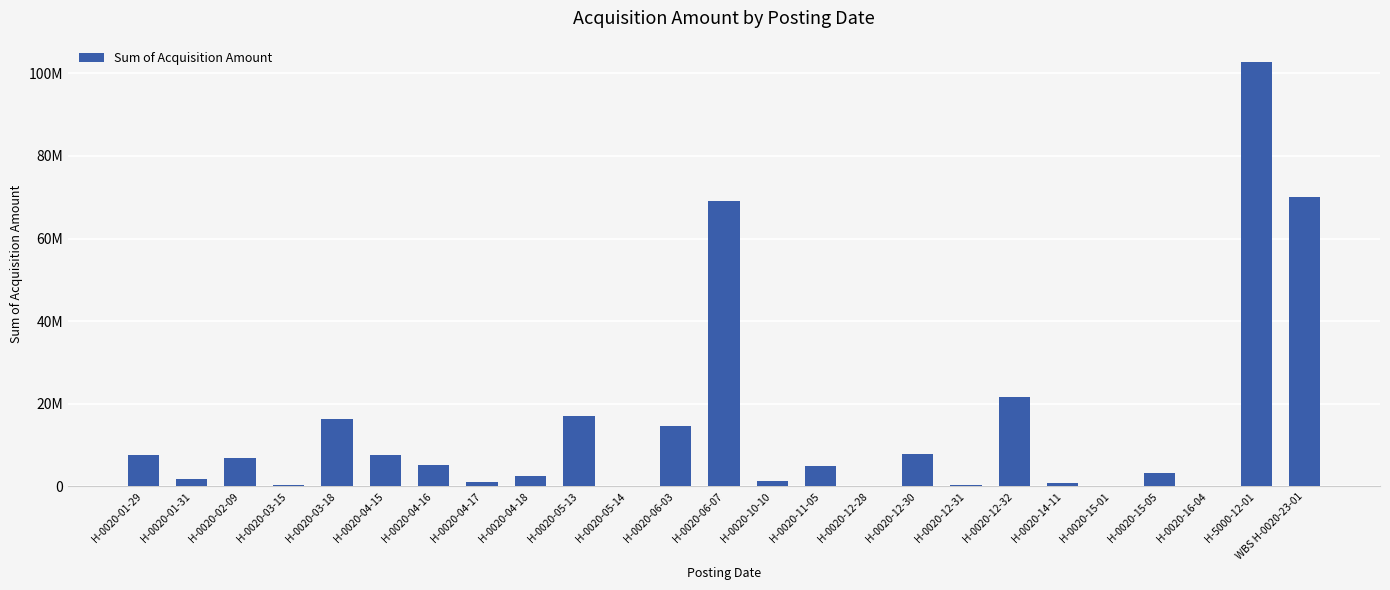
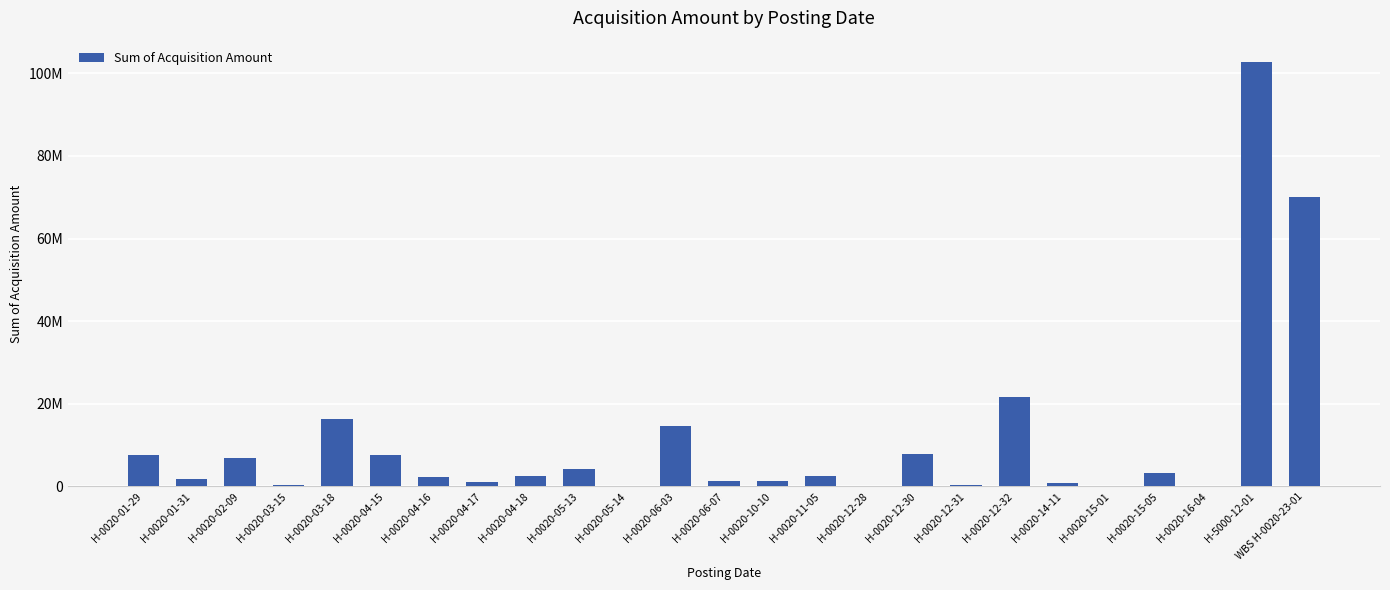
H-0020-04-16: 5000000 -> 2000000
H-0020-05-13: 17000000 -> 4000000
H-0020-06-07: 69000000 -> 1000000
H-0020-11-05: 5000000 -> 3000000
